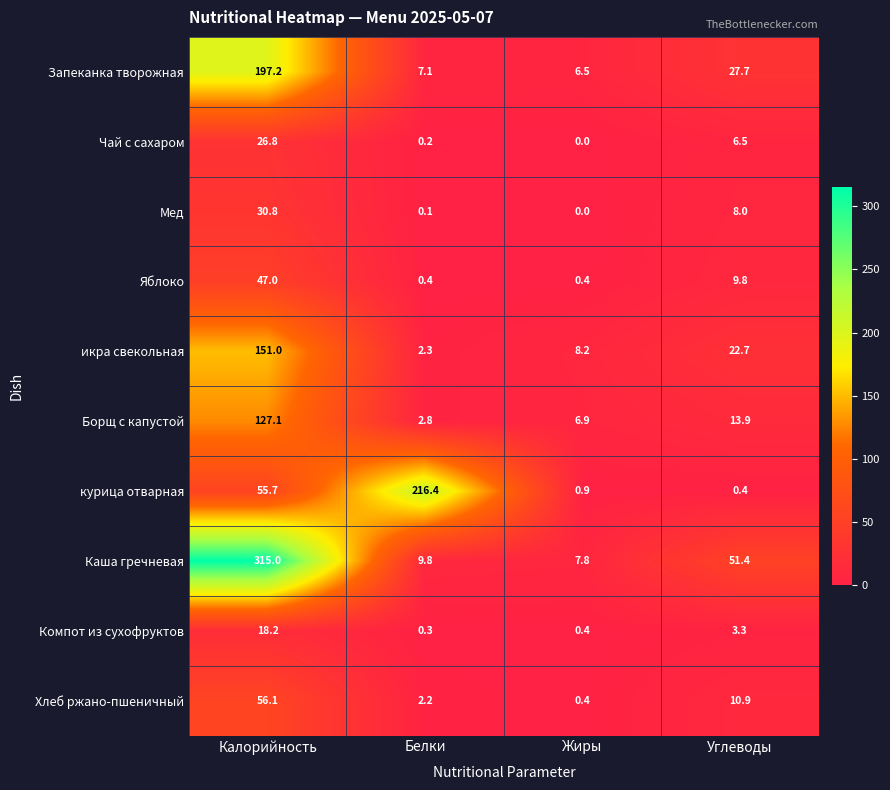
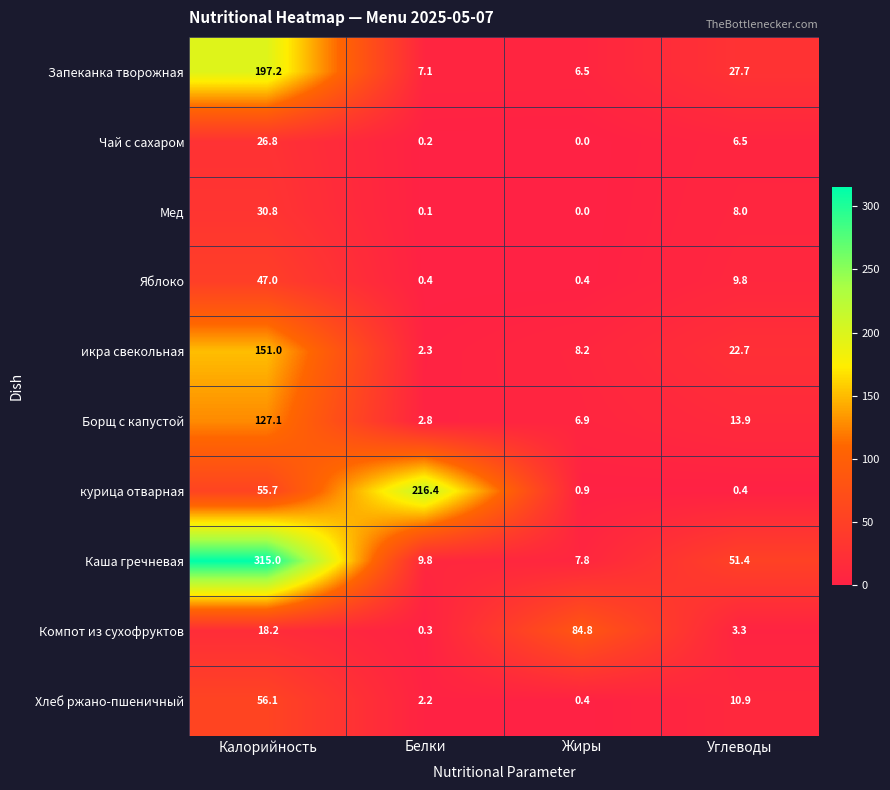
Компот из сухофруктов, Жиры: 0.4 -> 84.8
